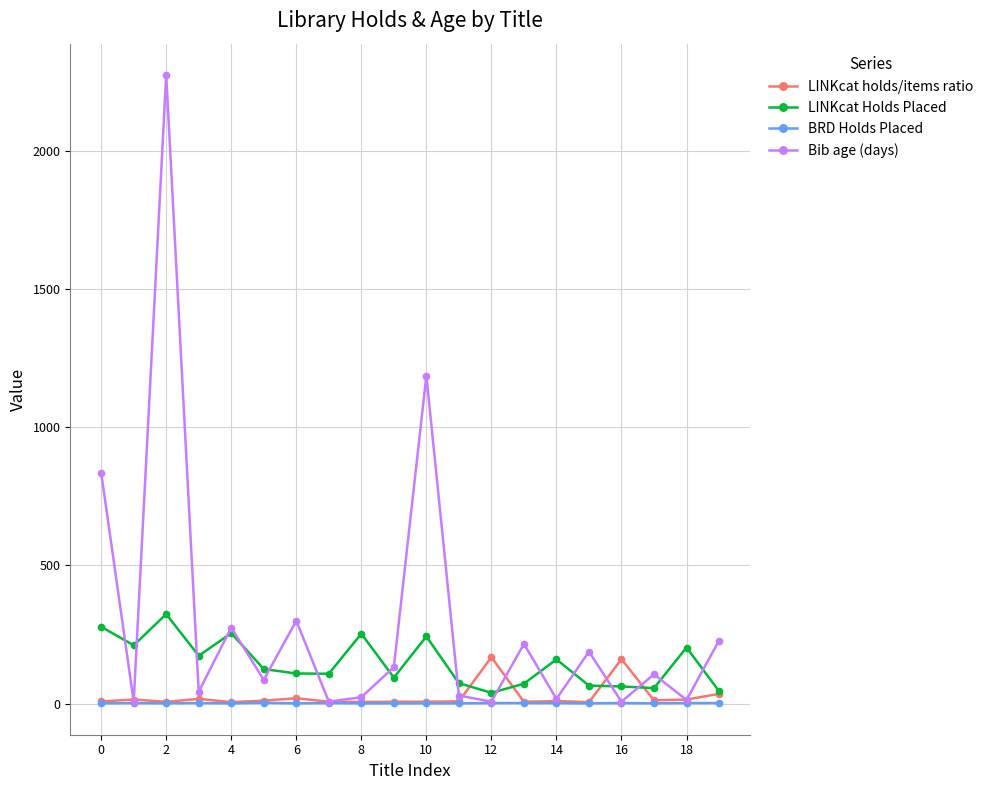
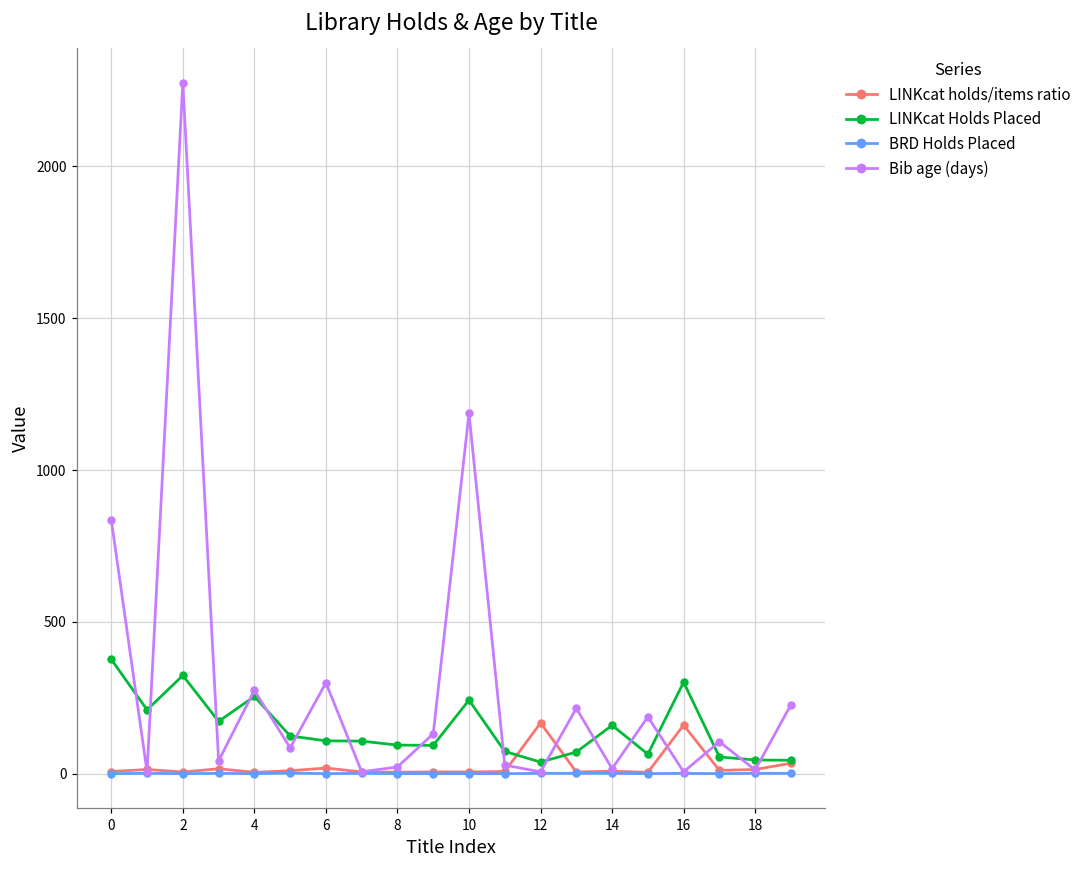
LINKcat Holds Placed, 0: 280 -> 380
LINKcat Holds Placed, 8: 250 -> 100
LINKcat Holds Placed, 16: 60 -> 300
LINKcat Holds Placed, 18: 200 -> 50
